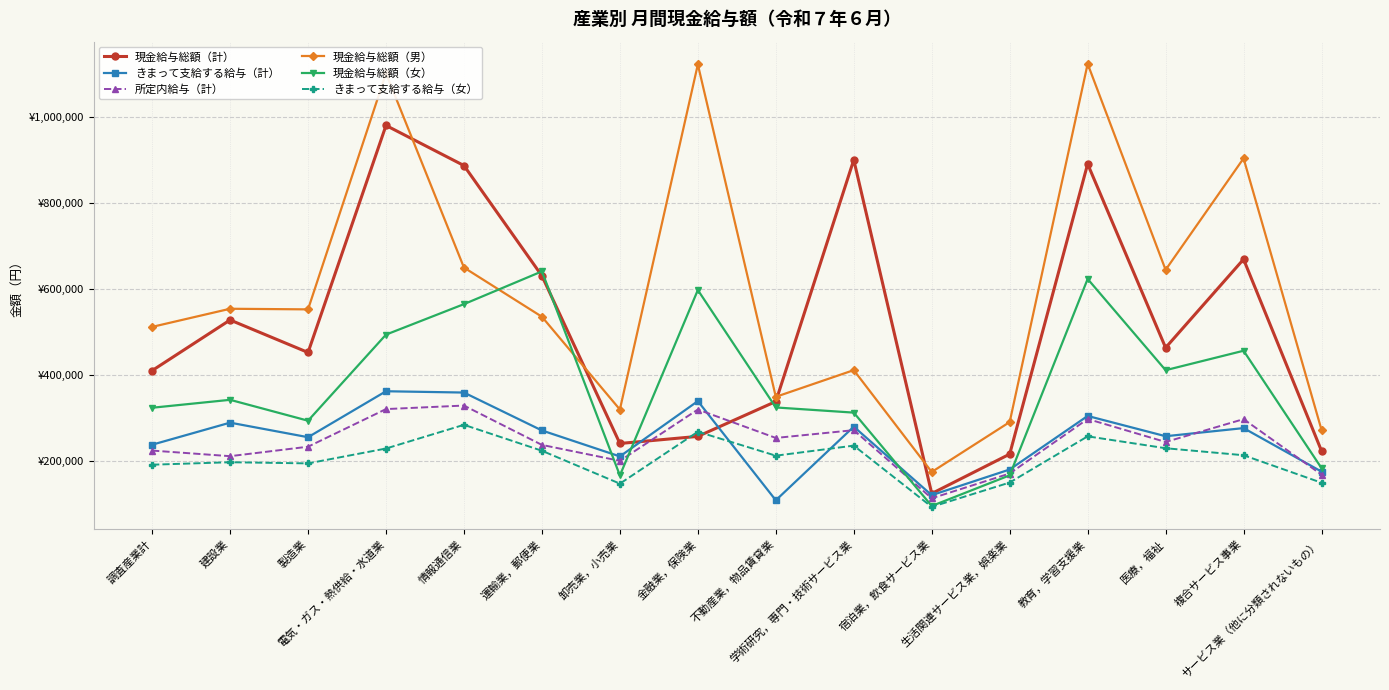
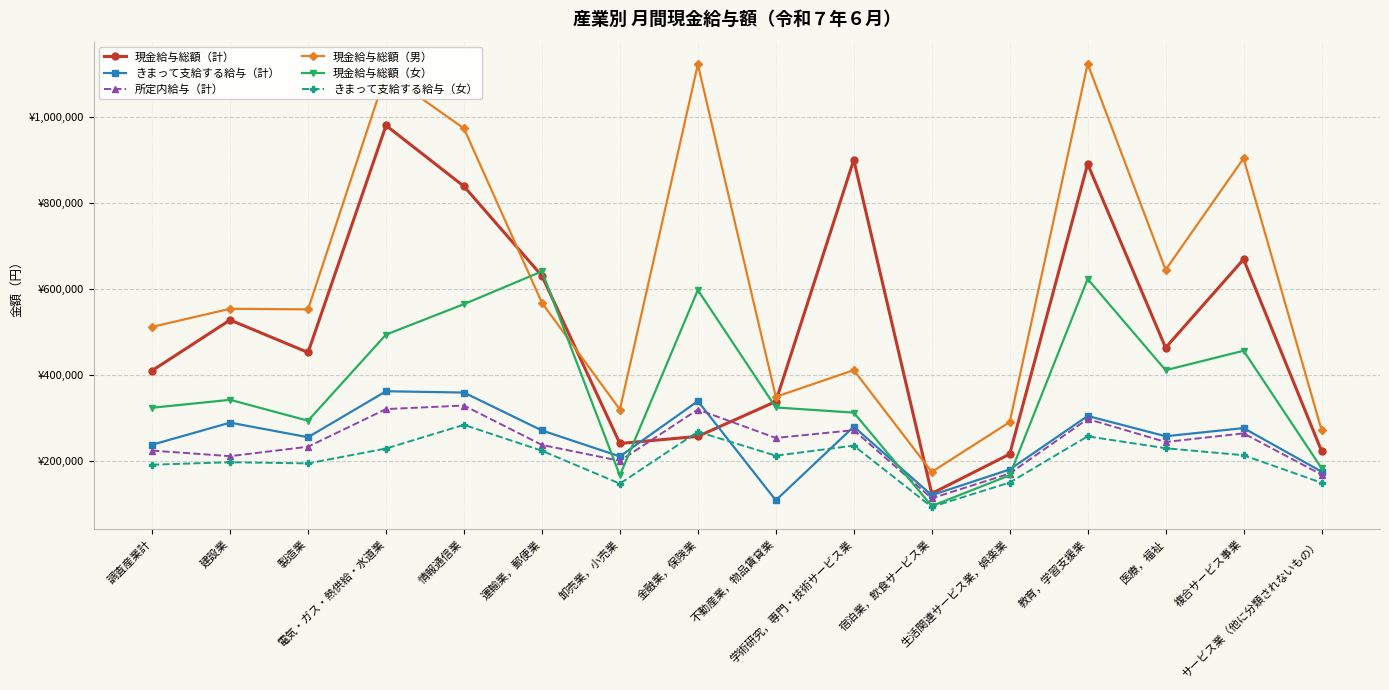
現金給与総額（計）, 情報通信業: ¥890,000 -> ¥840,000
現金給与総額（男）, 情報通信業: ¥650,000 -> ¥970,000
現金給与総額（男）, 運輸業，郵便業: ¥540,000 -> ¥570,000
所定内給与（計）, 複合サービス事業: ¥300,000 -> ¥260,000
